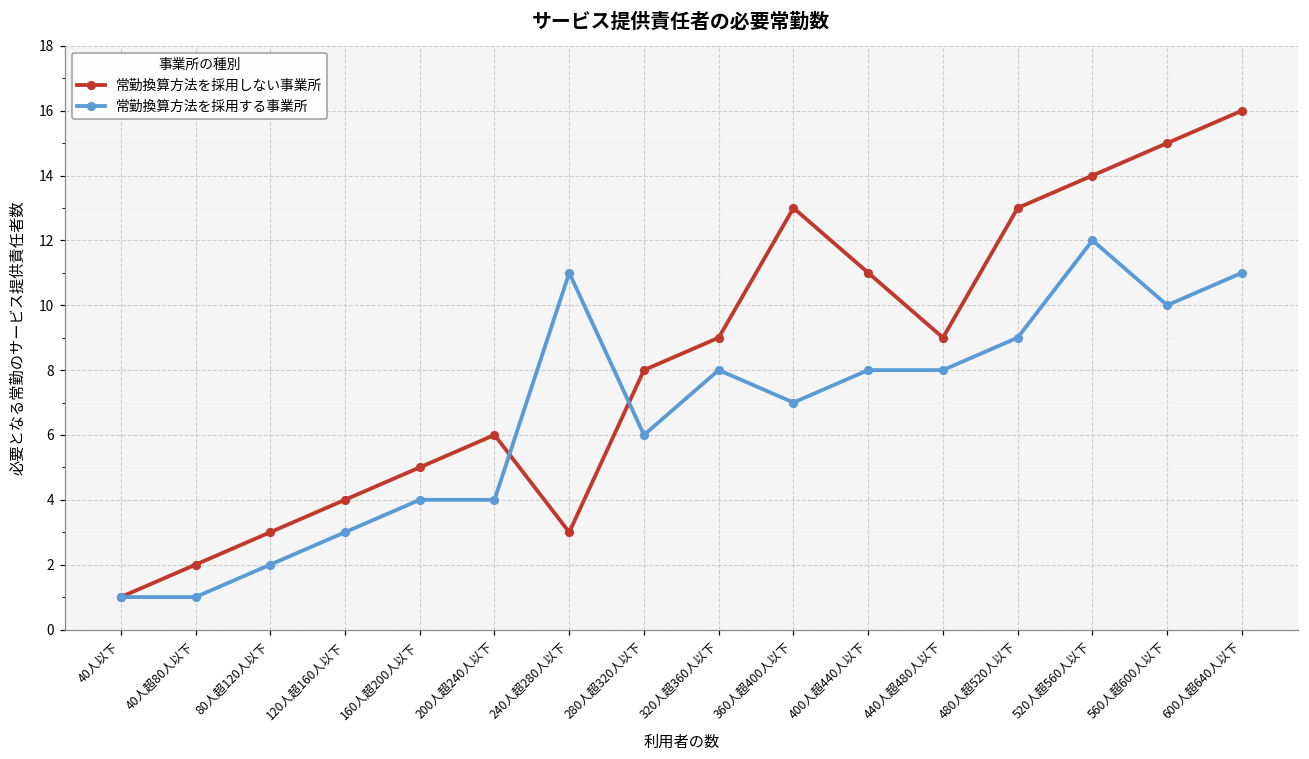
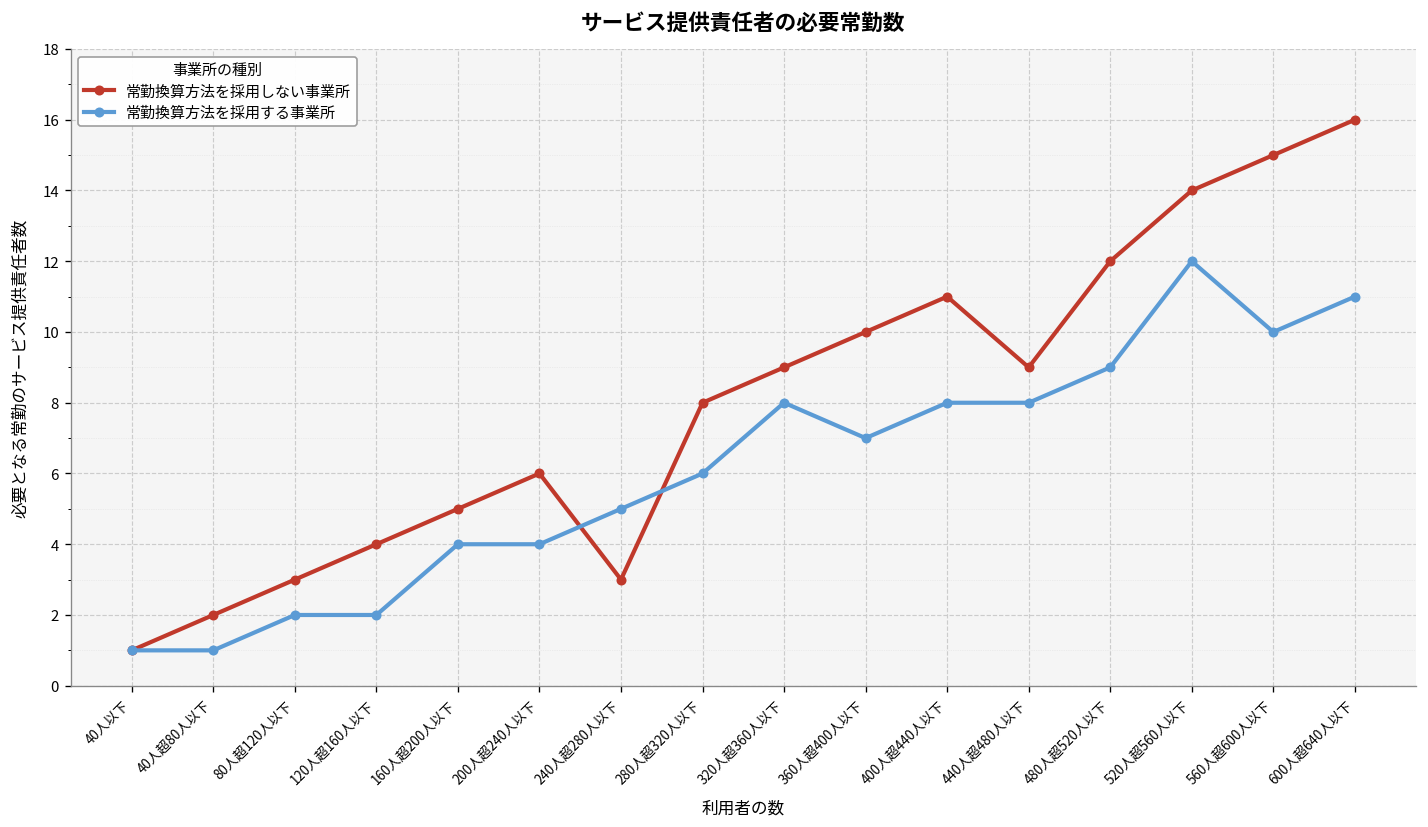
常勤換算方法を採用する事業所, 120人超160人以下: 3 -> 2
常勤換算方法を採用する事業所, 240人超280人以下: 11 -> 5
常勤換算方法を採用しない事業所, 360人超400人以下: 13 -> 10
常勤換算方法を採用しない事業所, 480人超520人以下: 13 -> 12
